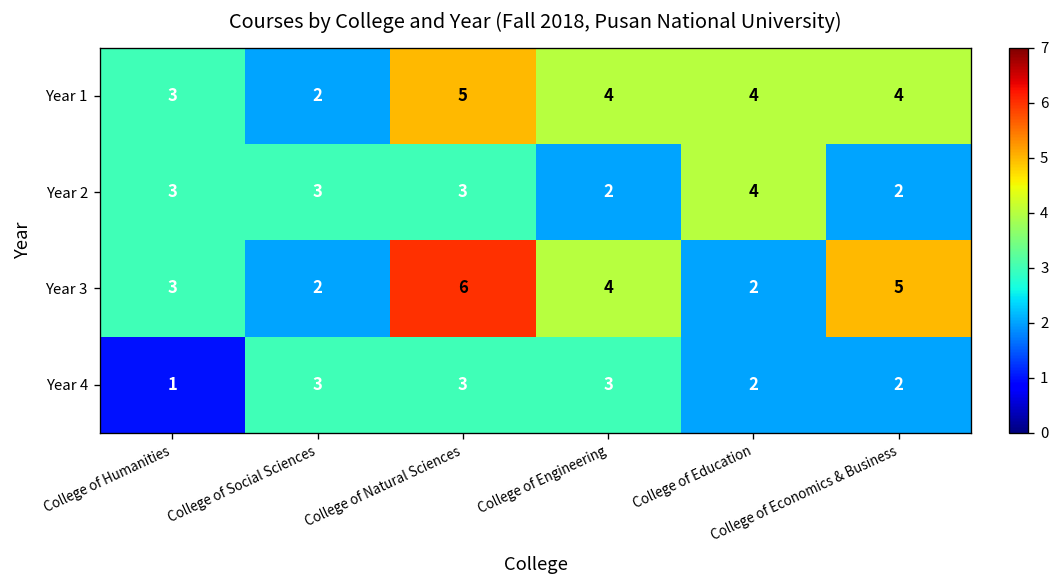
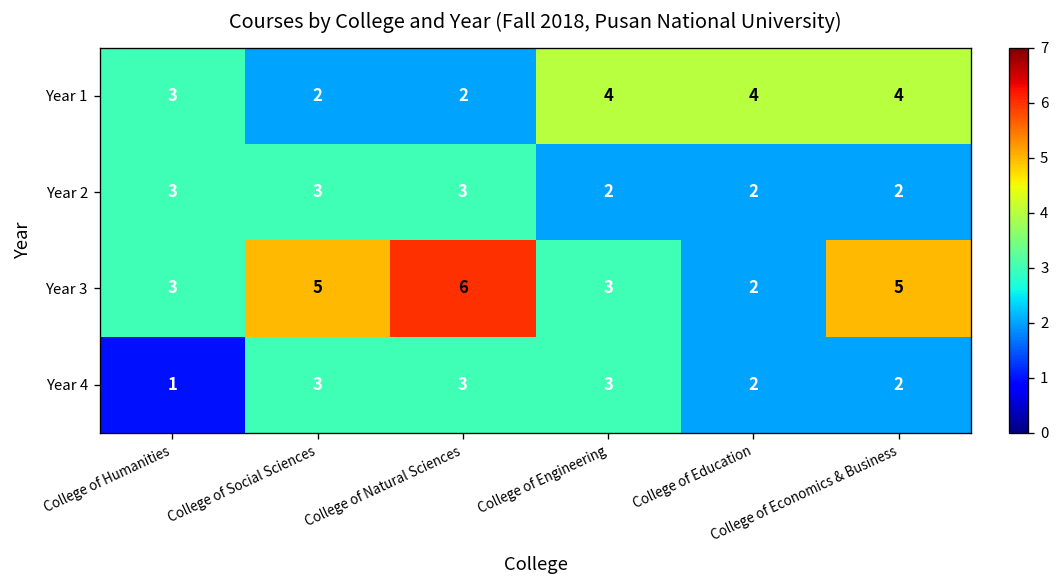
Year 1, College of Natural Sciences: 5 -> 2
Year 2, College of Education: 4 -> 2
Year 3, College of Social Sciences: 2 -> 5
Year 3, College of Engineering: 4 -> 3
